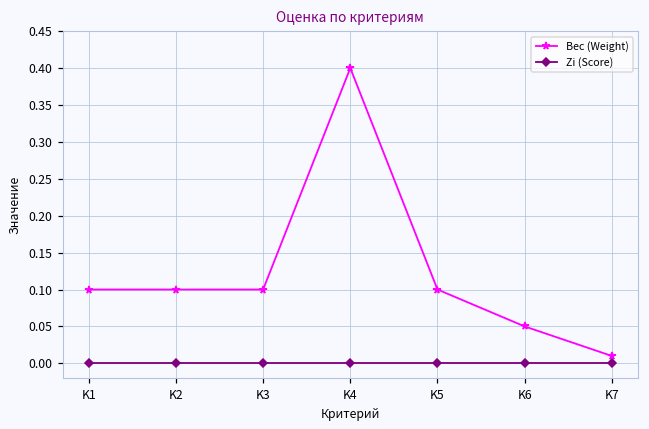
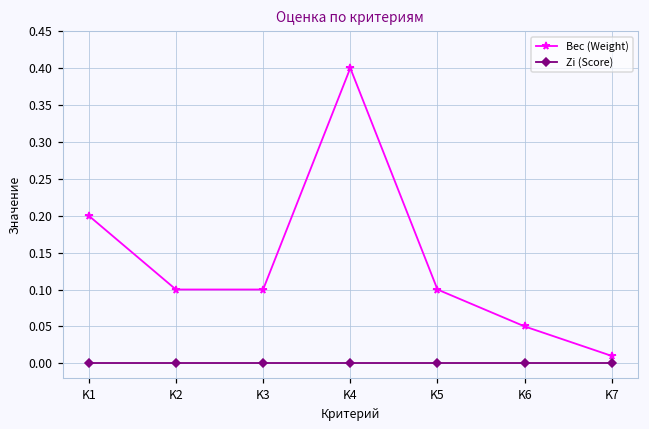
Вес (Weight), K1: 0.1 -> 0.2
